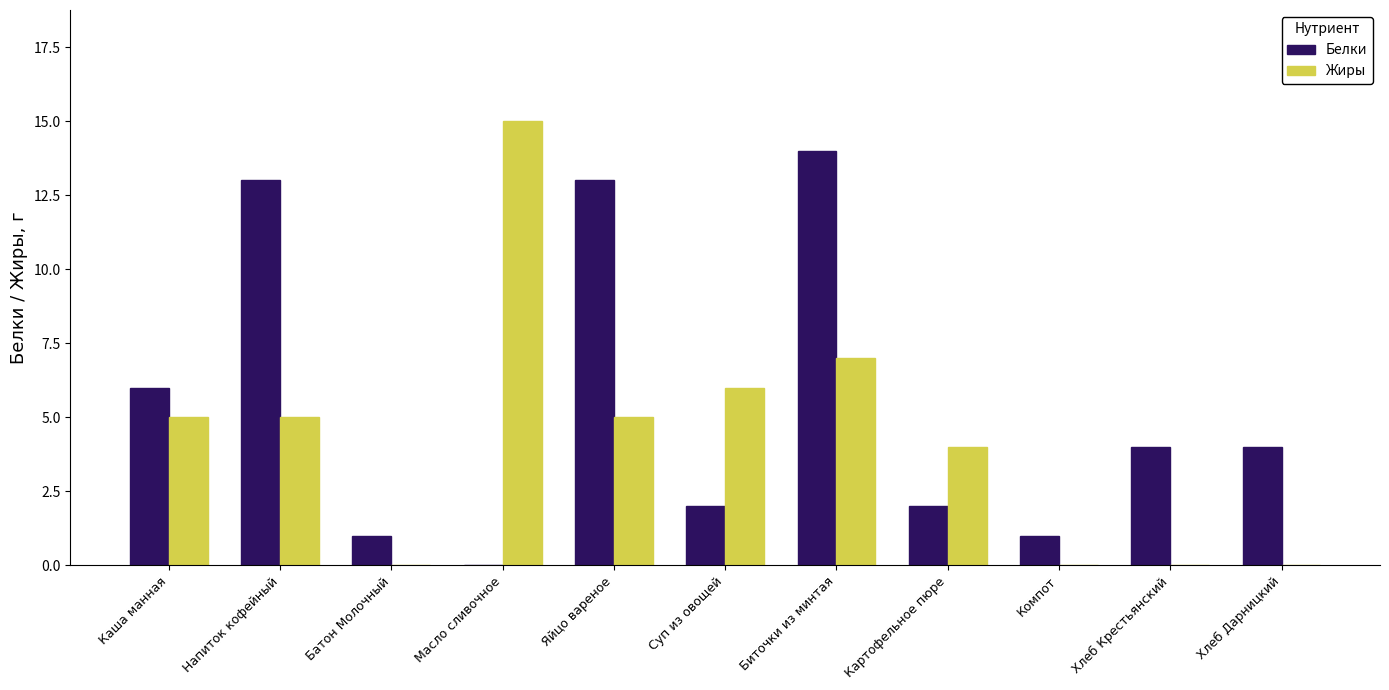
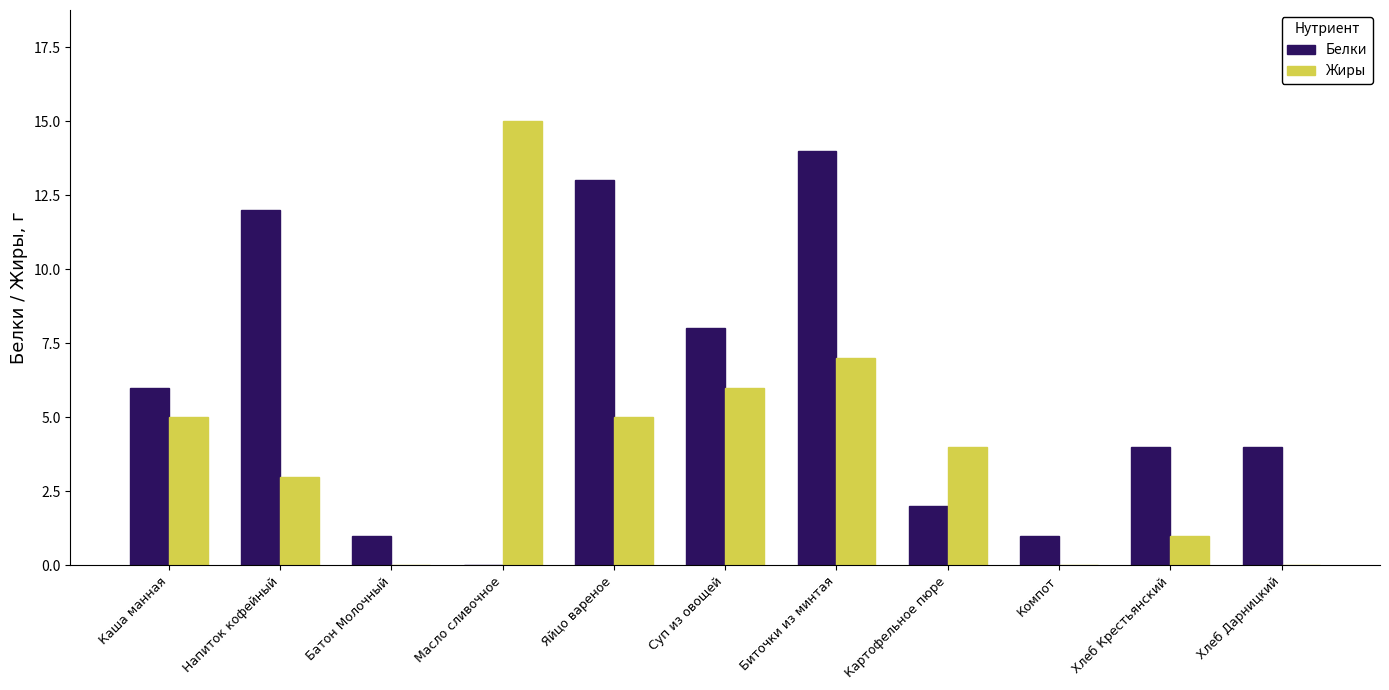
Белки, Напиток кофейный: 13 -> 12
Жиры, Напиток кофейный: 5 -> 3
Белки, Суп из овощей: 2 -> 8
Жиры, Хлеб Крестьянский: 0 -> 1
